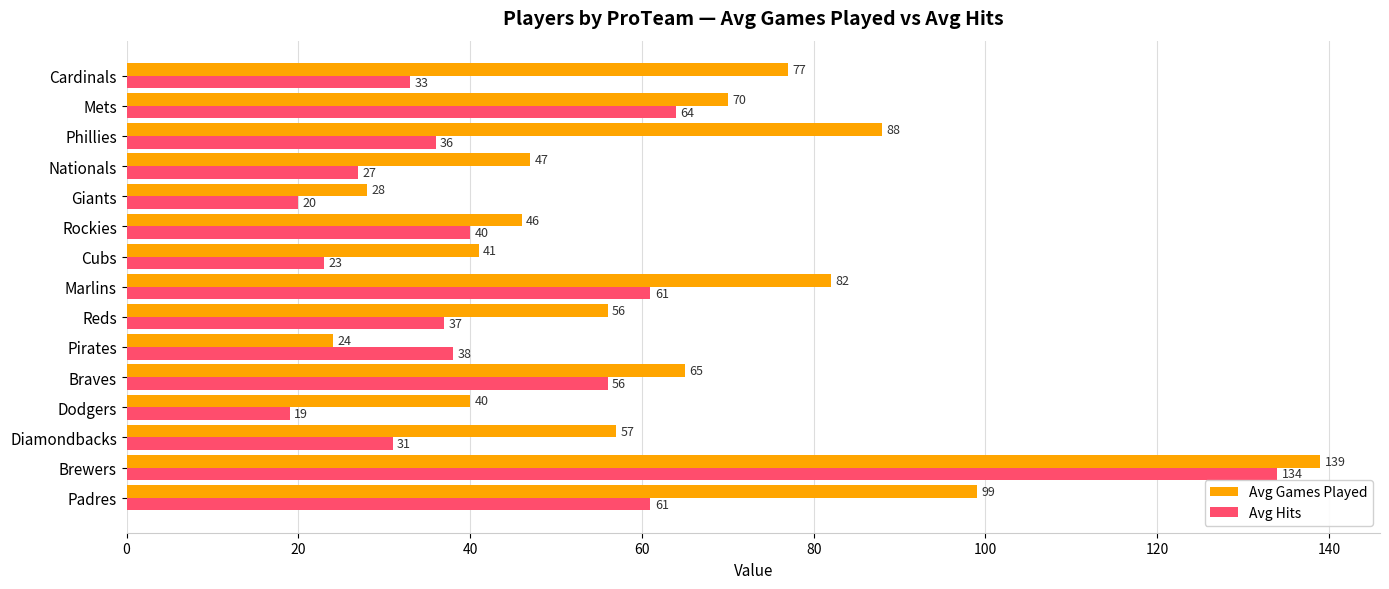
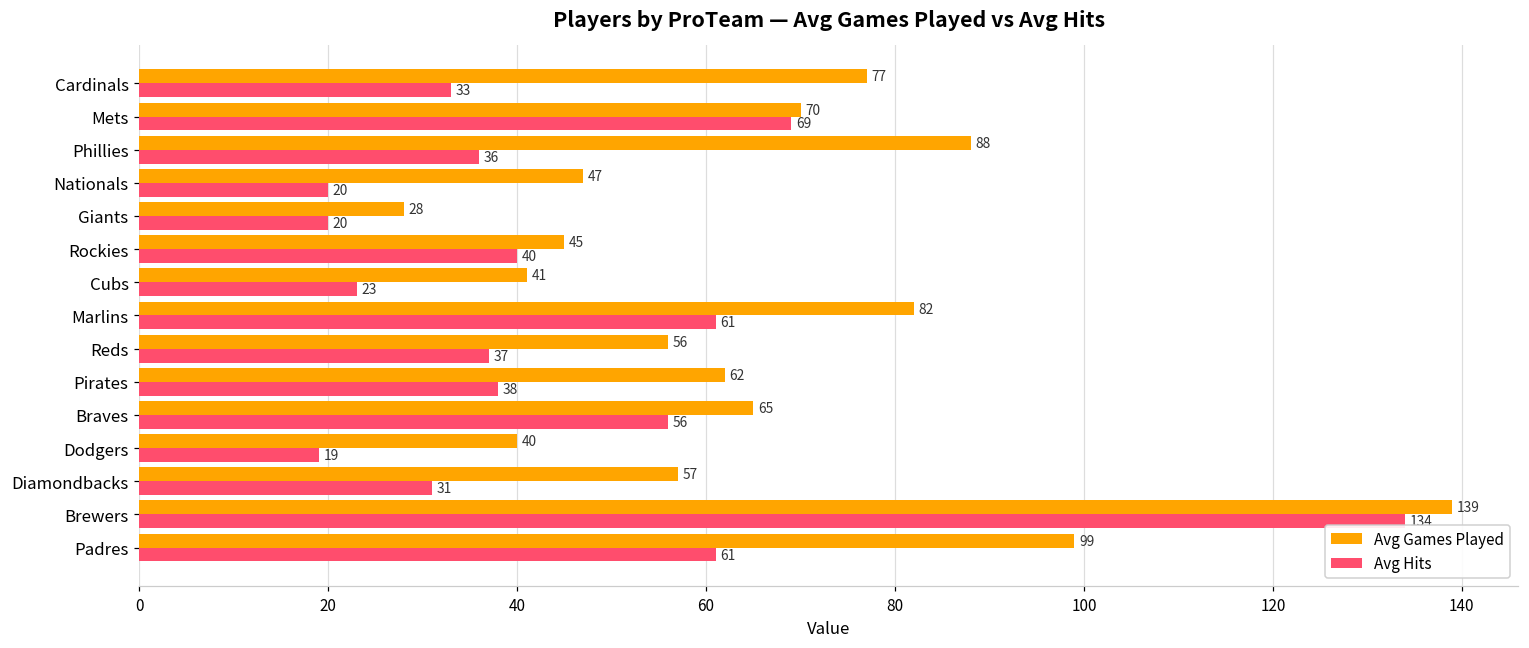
Avg Hits, Mets: 64 -> 69
Avg Hits, Nationals: 27 -> 20
Avg Games Played, Rockies: 46 -> 45
Avg Games Played, Pirates: 24 -> 62
